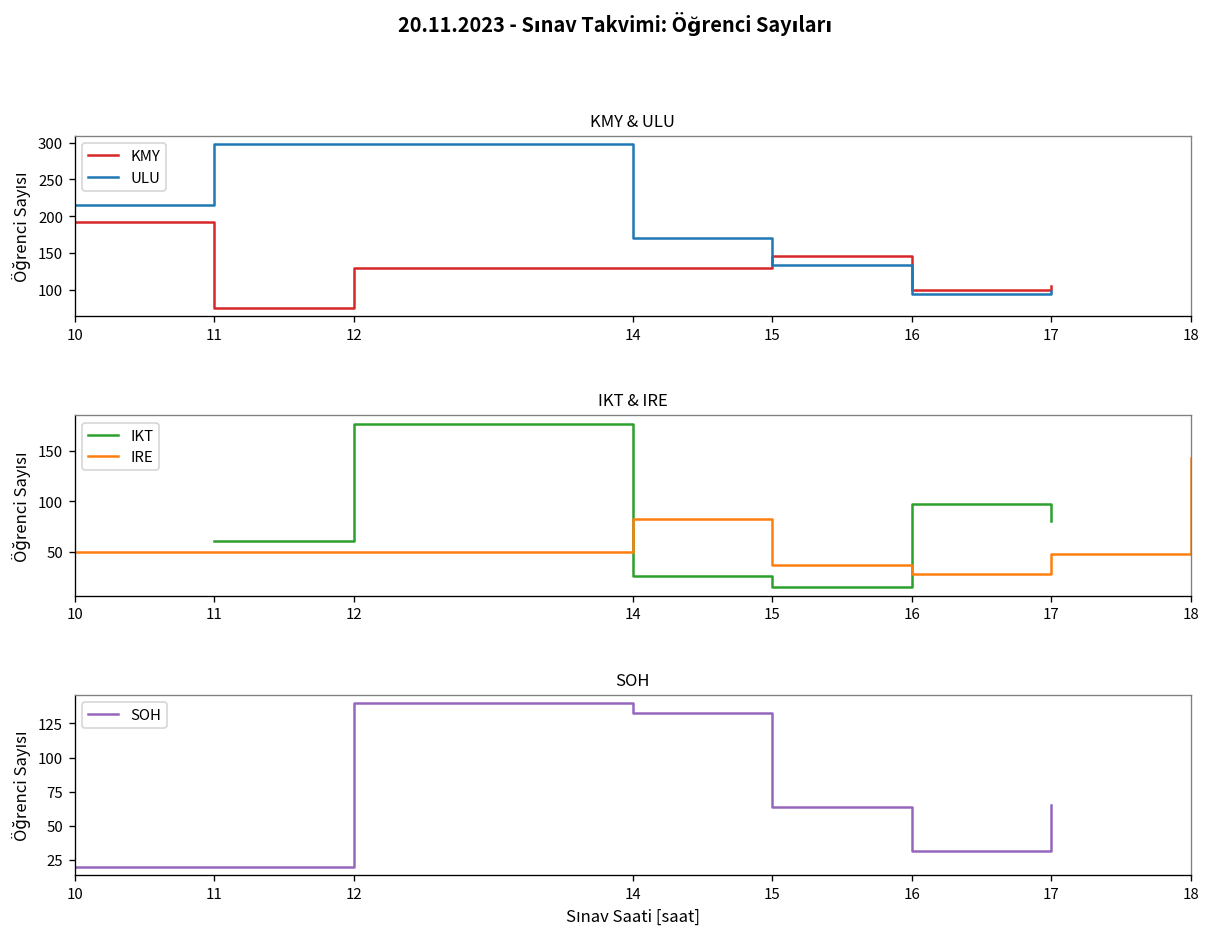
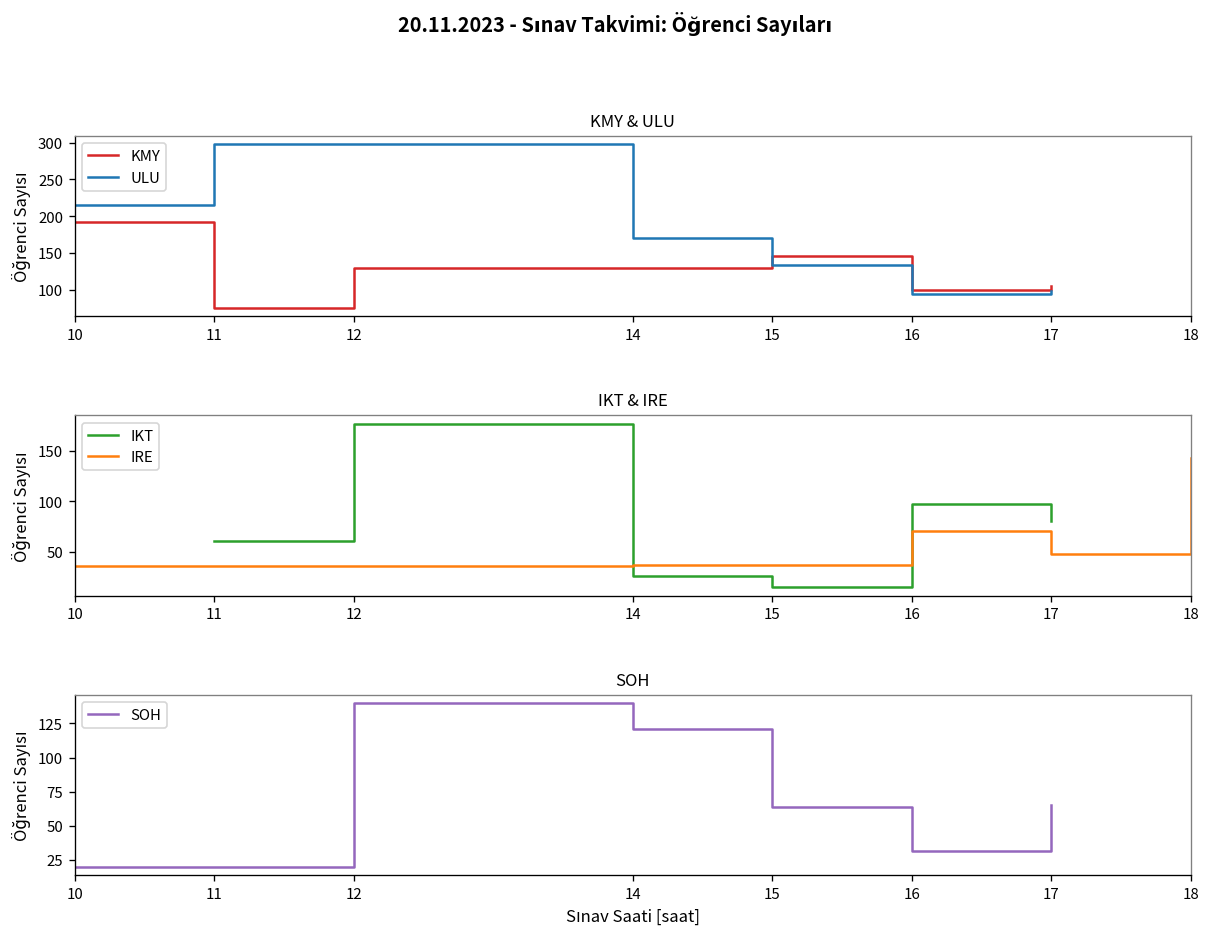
IKT & IRE, IRE, 10: 50 -> 40
IKT & IRE, IRE, 14: 80 -> 40
IKT & IRE, IRE, 16: 30 -> 70
SOH, 14: 133 -> 121
